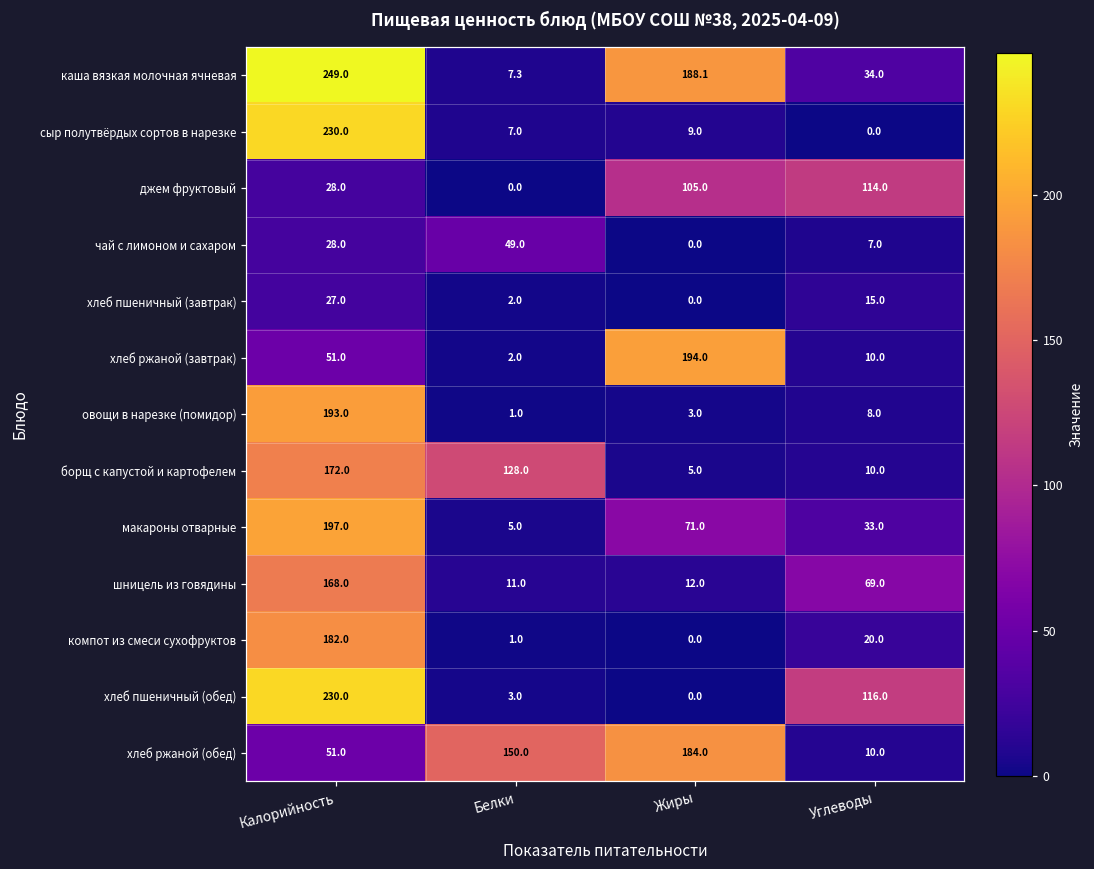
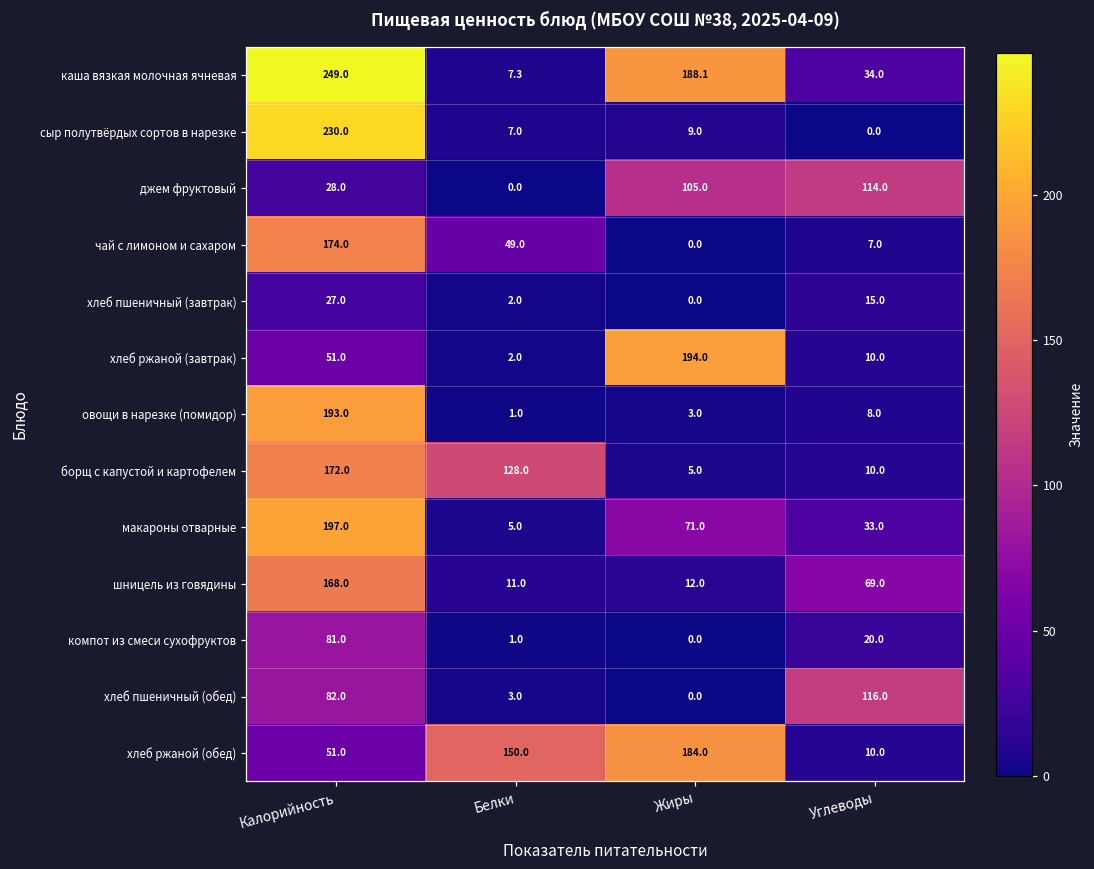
чай с лимоном и сахаром, Калорийность: 28.0 -> 174.0
компот из смеси сухофруктов, Калорийность: 182.0 -> 81.0
хлеб пшеничный (обед), Калорийность: 230.0 -> 82.0
